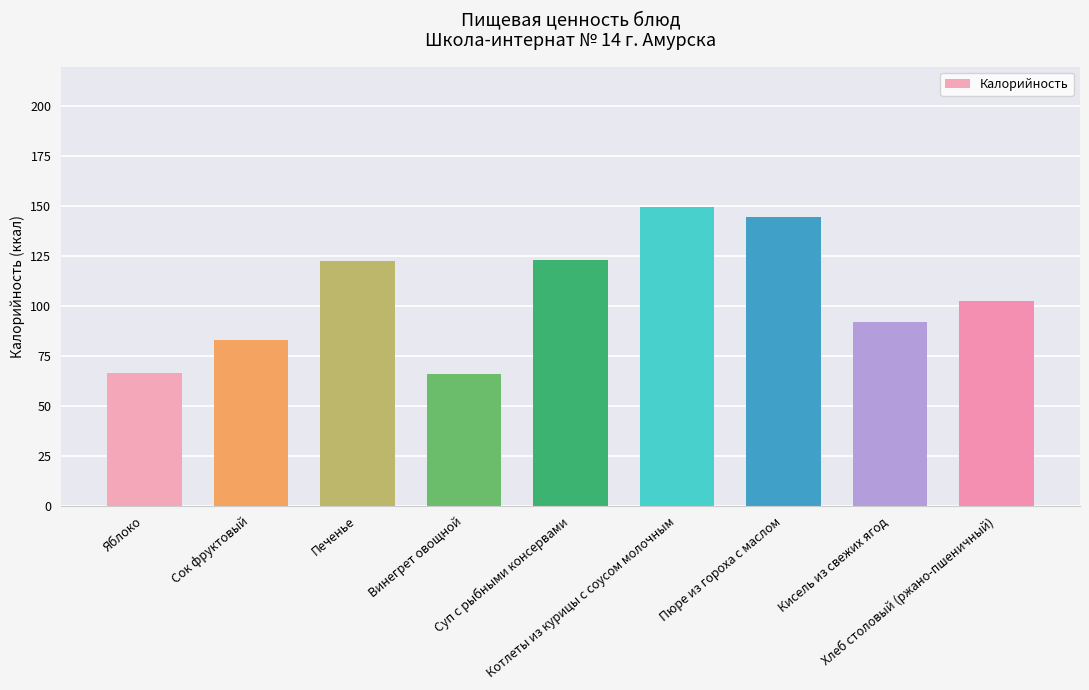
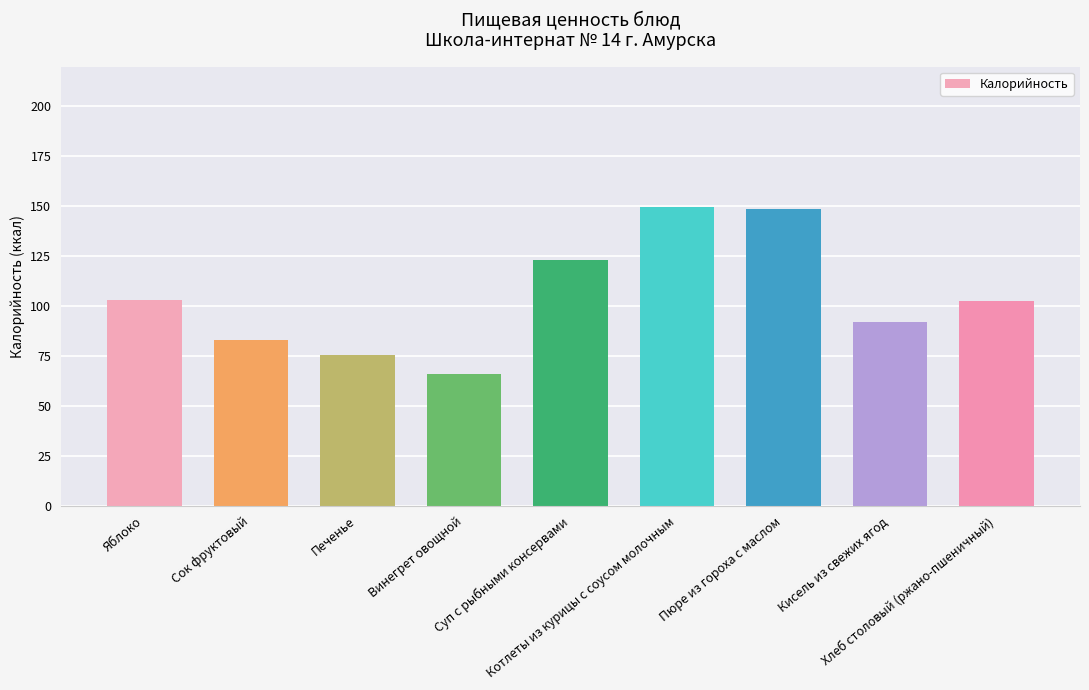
Яблоко: 67 -> 103
Печенье: 123 -> 76
Пюре из гороха с маслом: 145 -> 149
